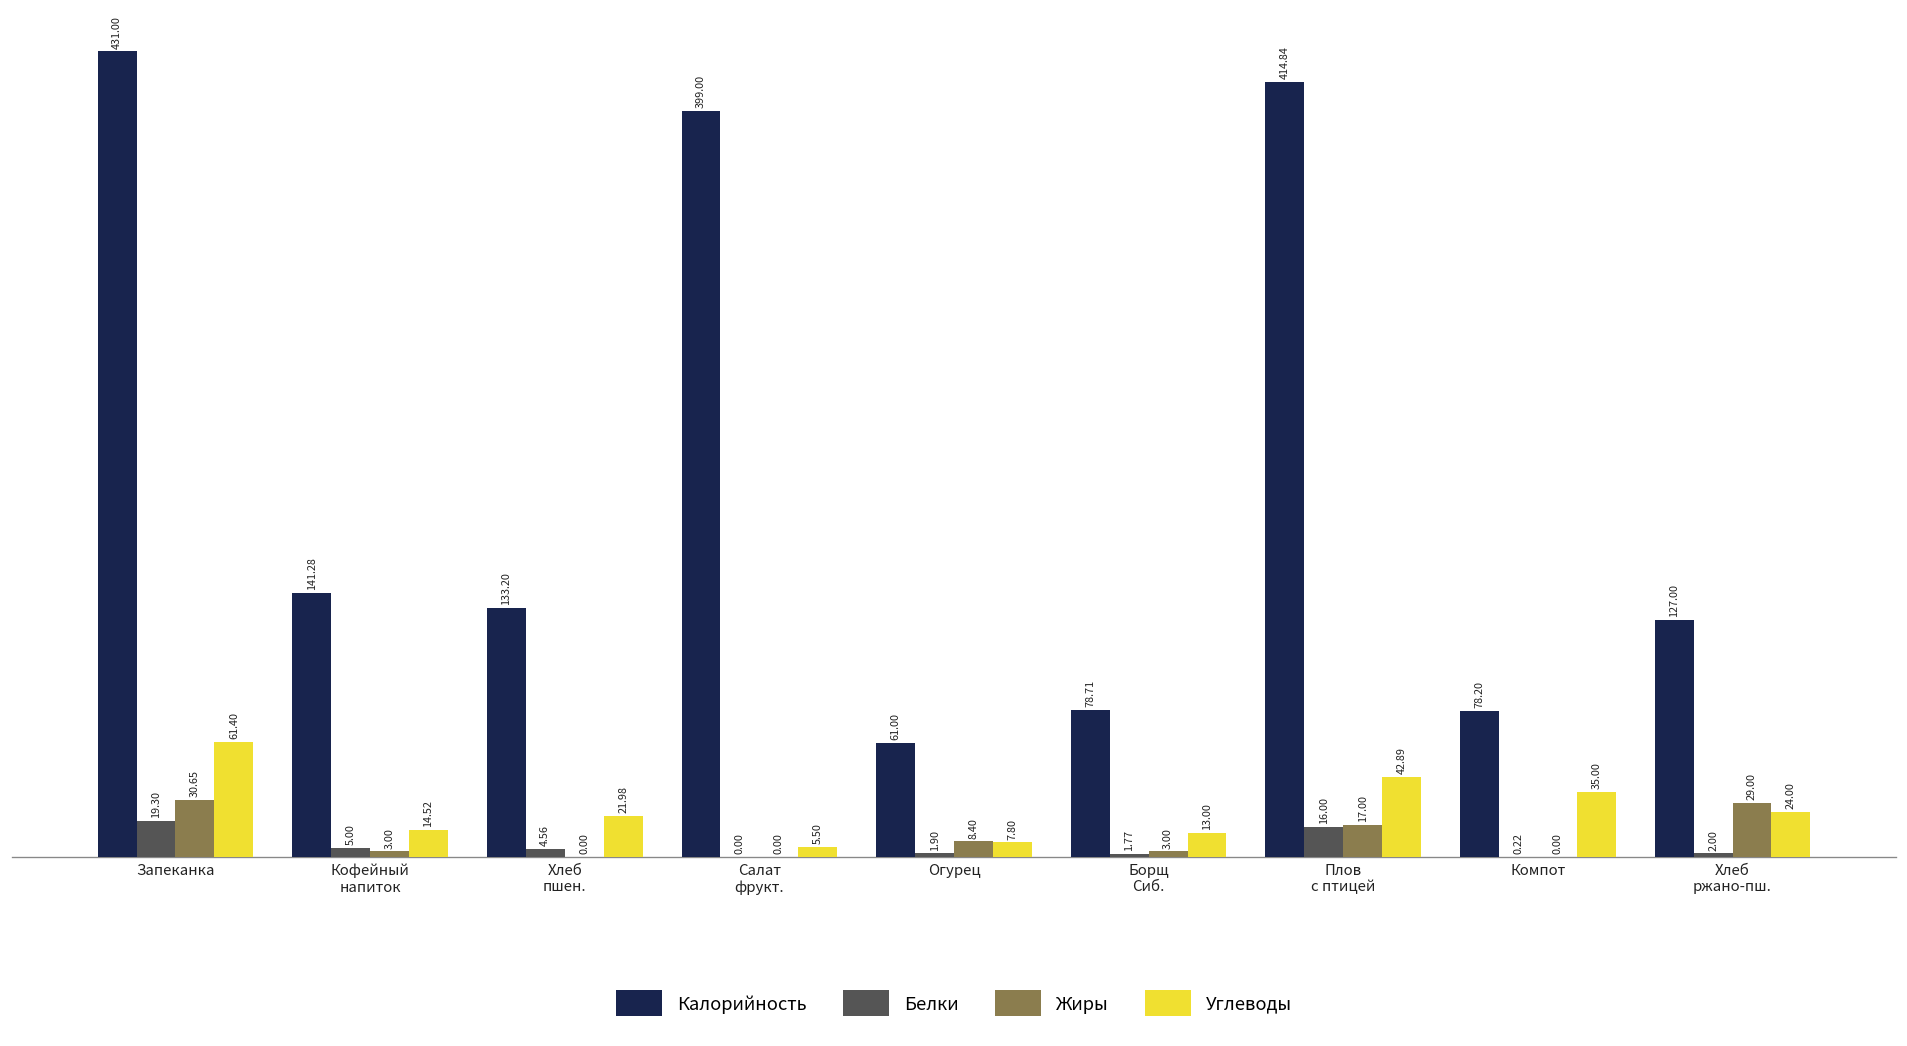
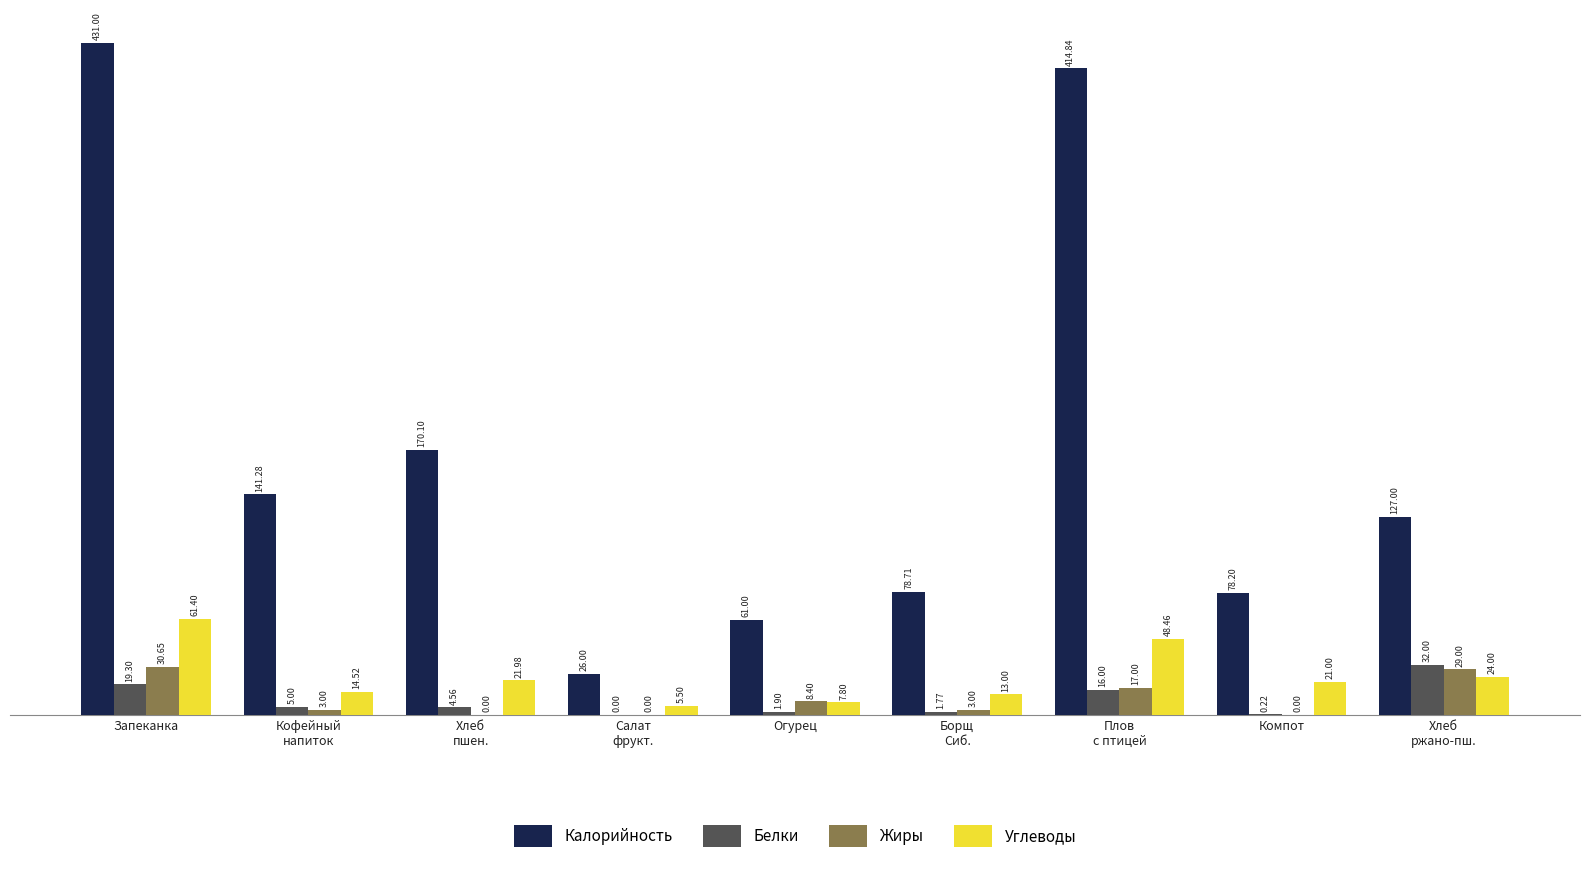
Калорийность, Хлеб пшен.: 133.20 -> 170.10
Калорийность, Салат фрукт.: 399.00 -> 26.00
Углеводы, Плов с птицей: 42.89 -> 48.46
Углеводы, Компот: 35.00 -> 21.00
Белки, Хлеб ржано-пш.: 2.00 -> 32.00
